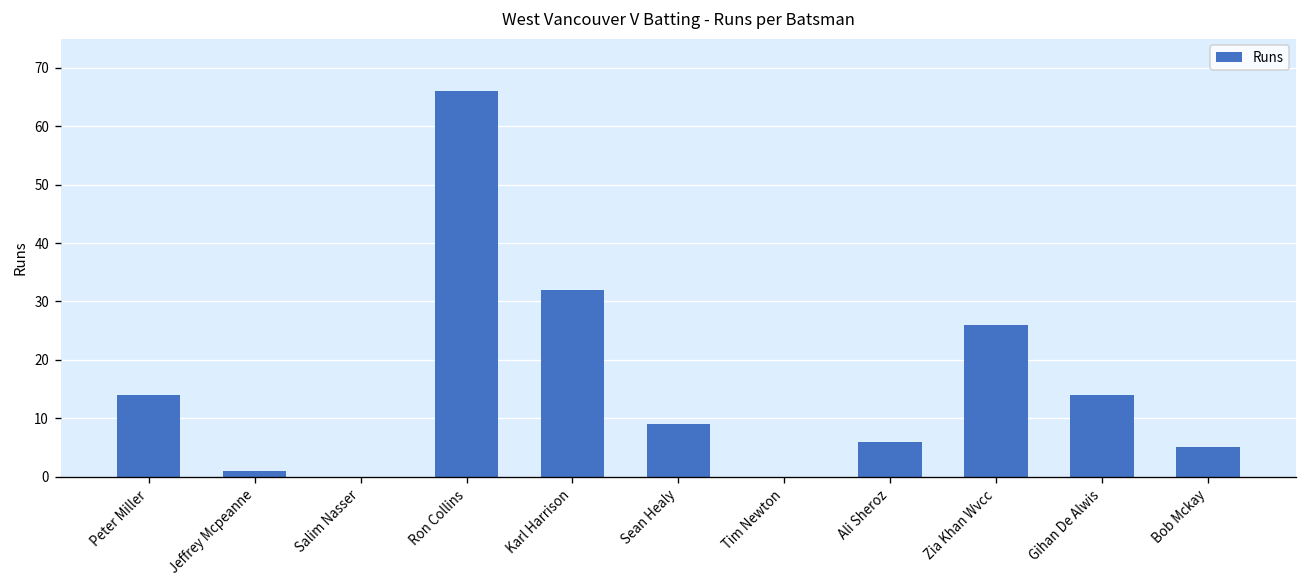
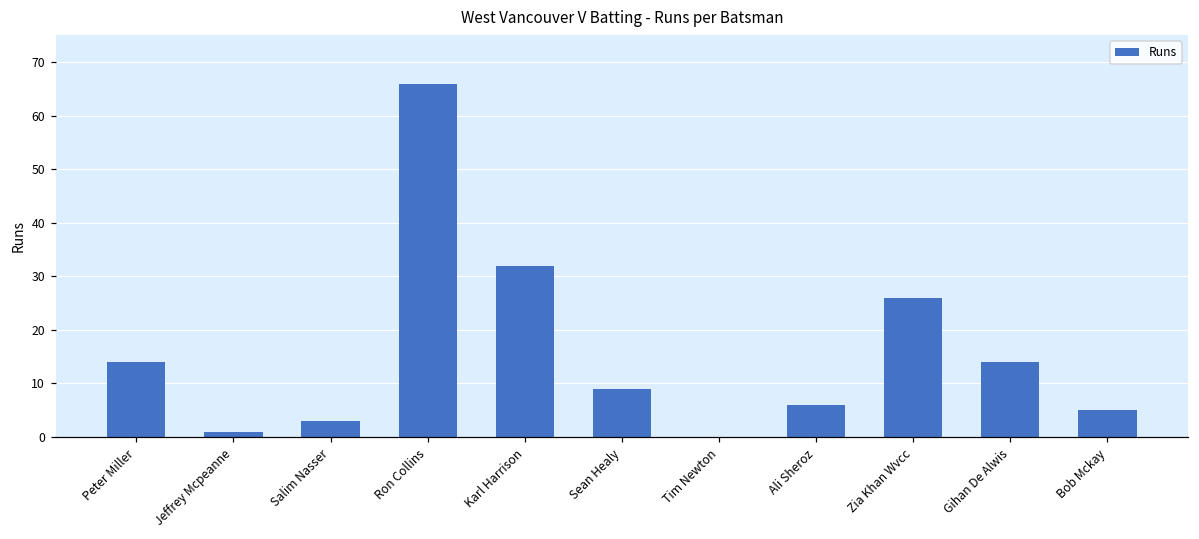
Salim Nasser: 0 -> 3
